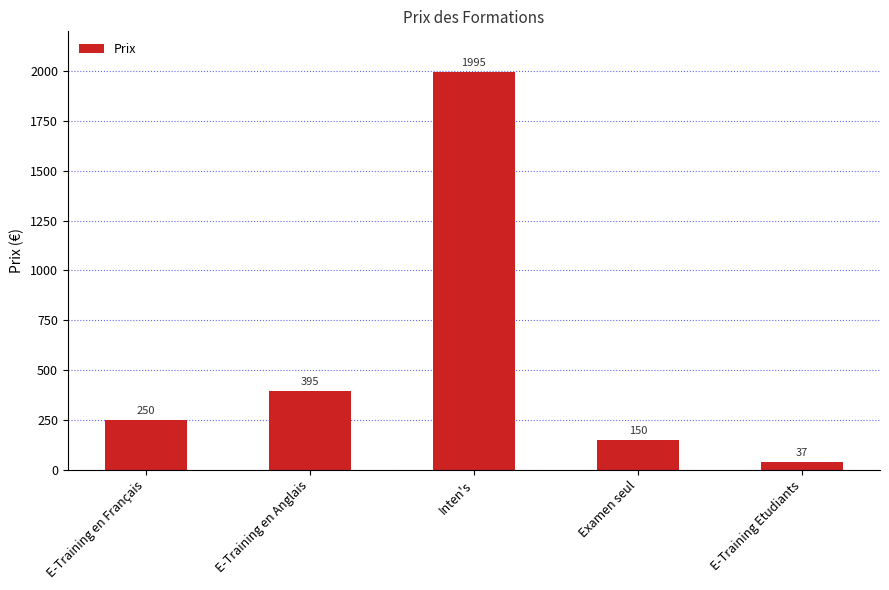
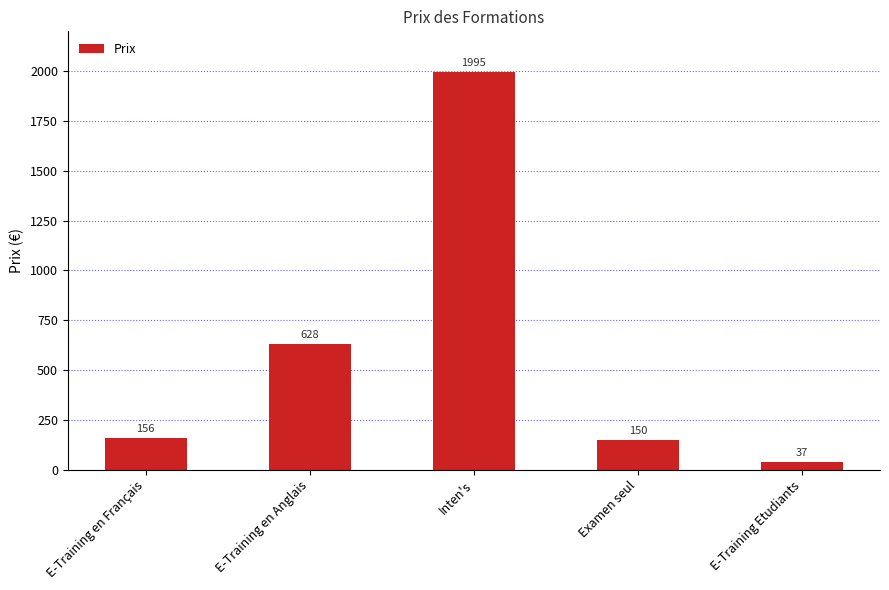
E-Training en Français: 250 -> 156
E-Training en Anglais: 395 -> 628
